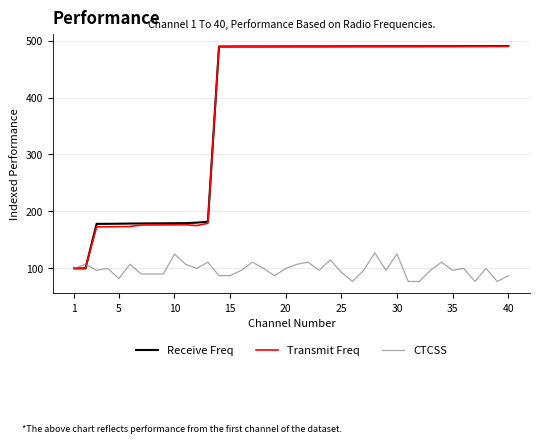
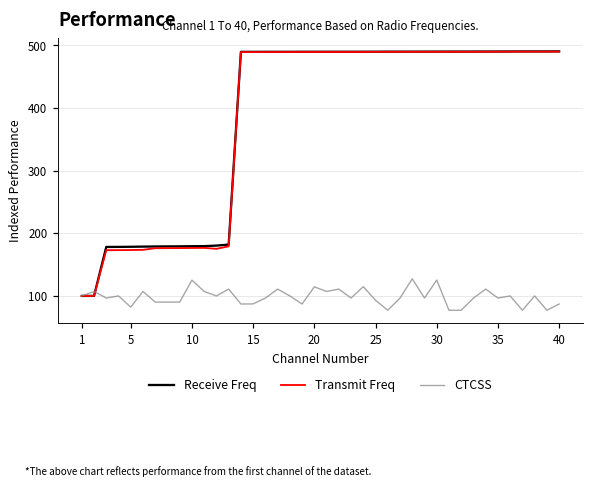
CTCSS, 20: 100 -> 110
